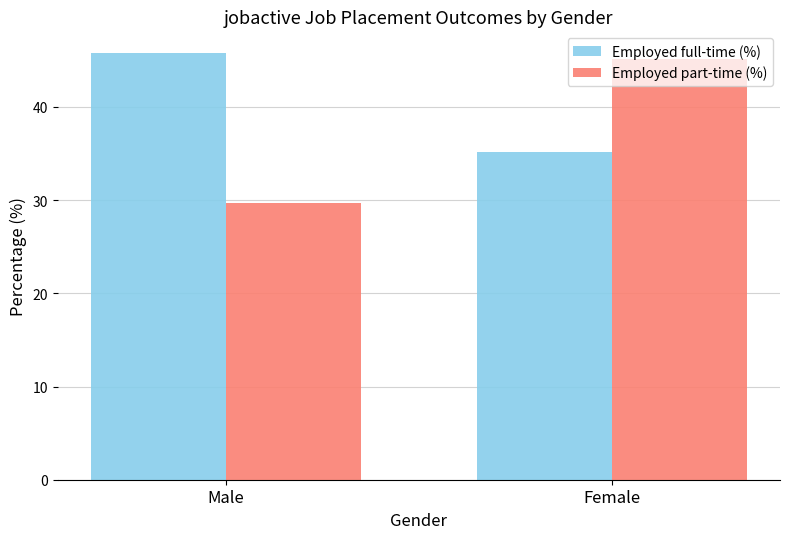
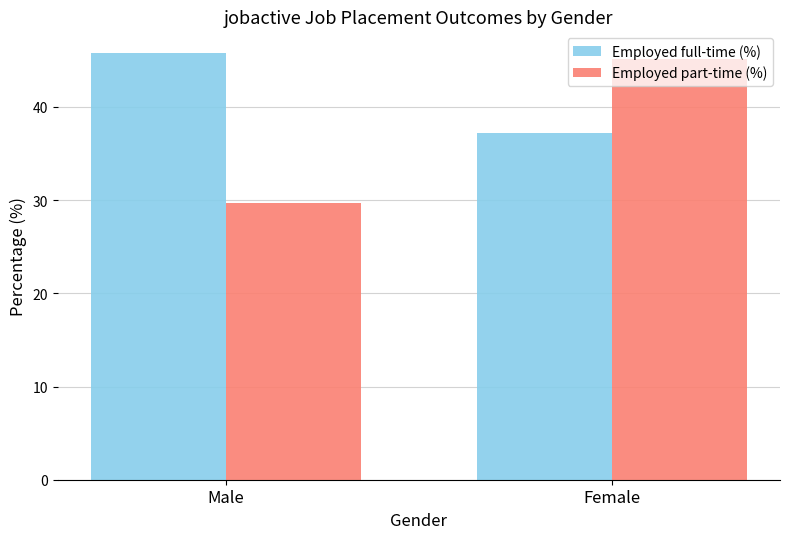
Employed full-time (%), Female: 35 -> 37
